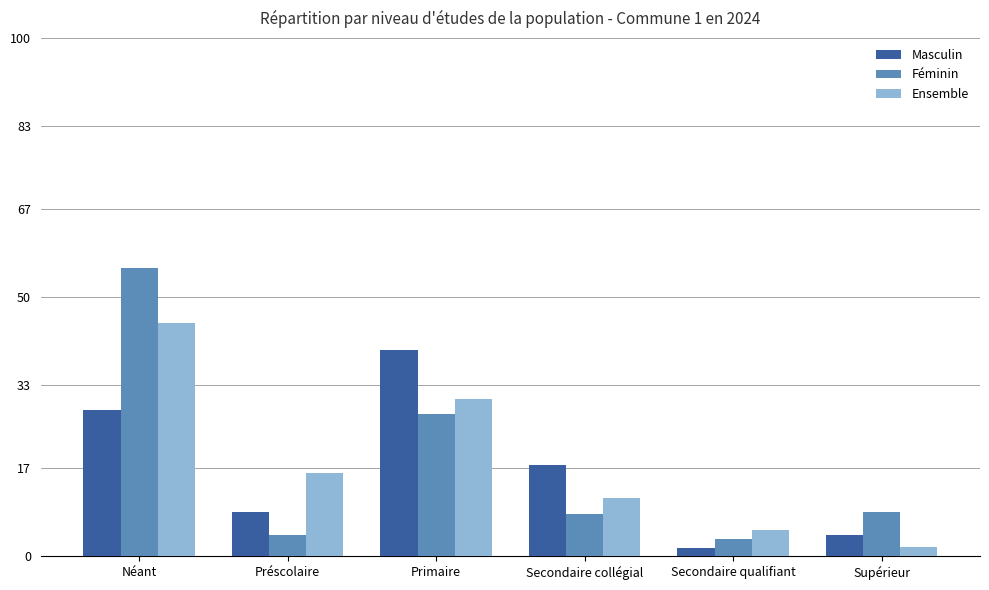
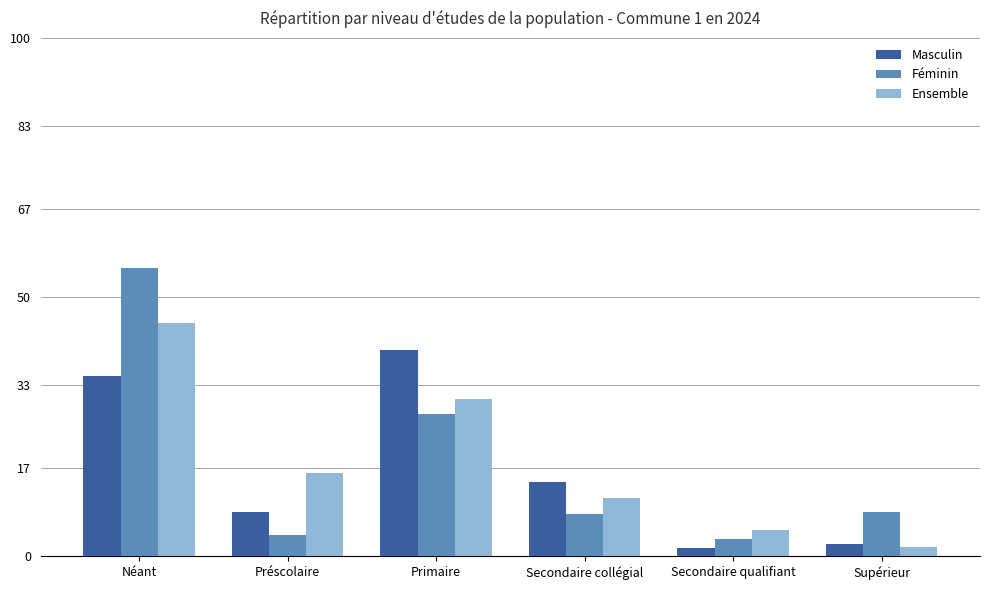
Masculin, Néant: 28 -> 35
Masculin, Secondaire collégial: 18 -> 14
Masculin, Supérieur: 4 -> 2
